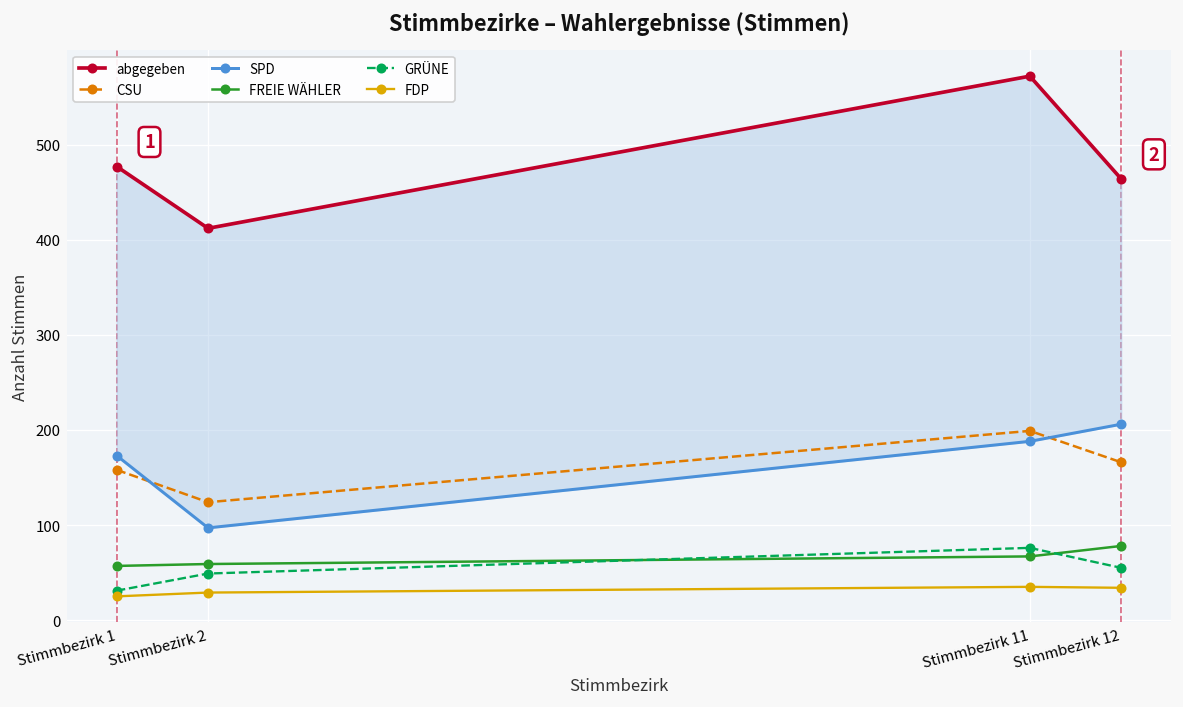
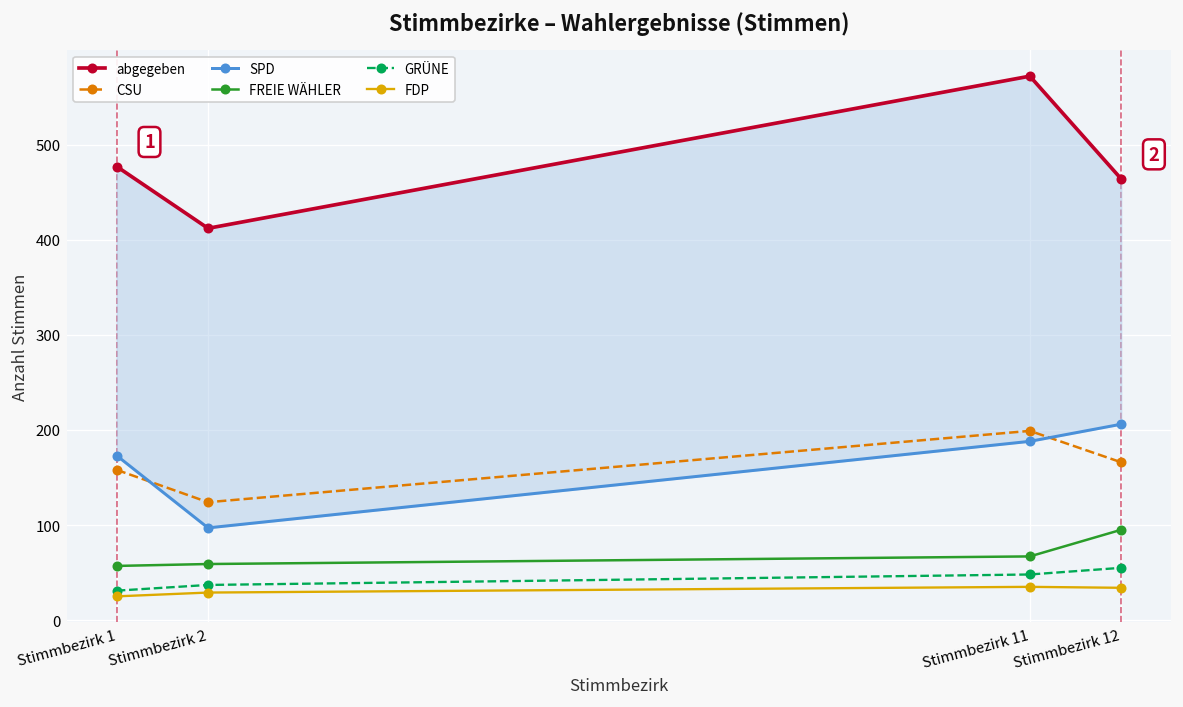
GRÜNE, Stimmbezirk 2: 50 -> 40
GRÜNE, Stimmbezirk 11: 80 -> 50
FREIE WÄHLER, Stimmbezirk 12: 80 -> 100
